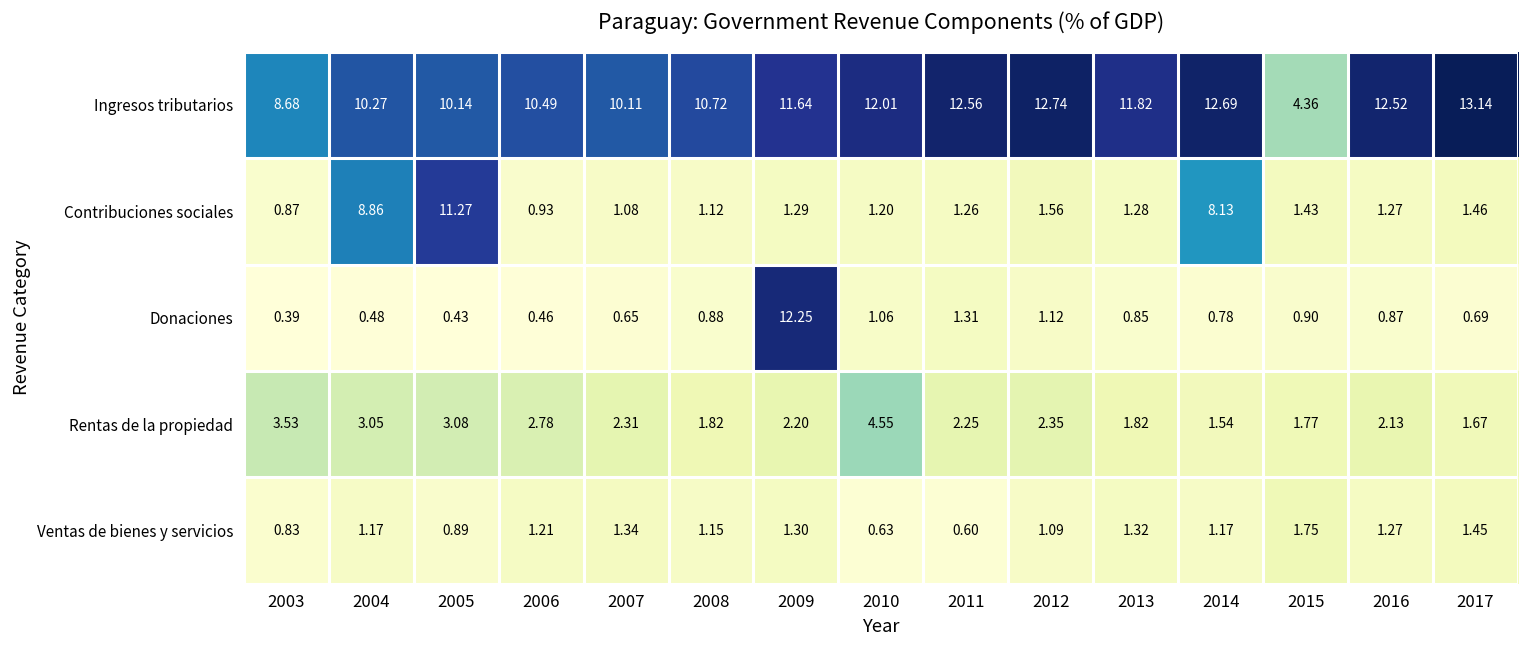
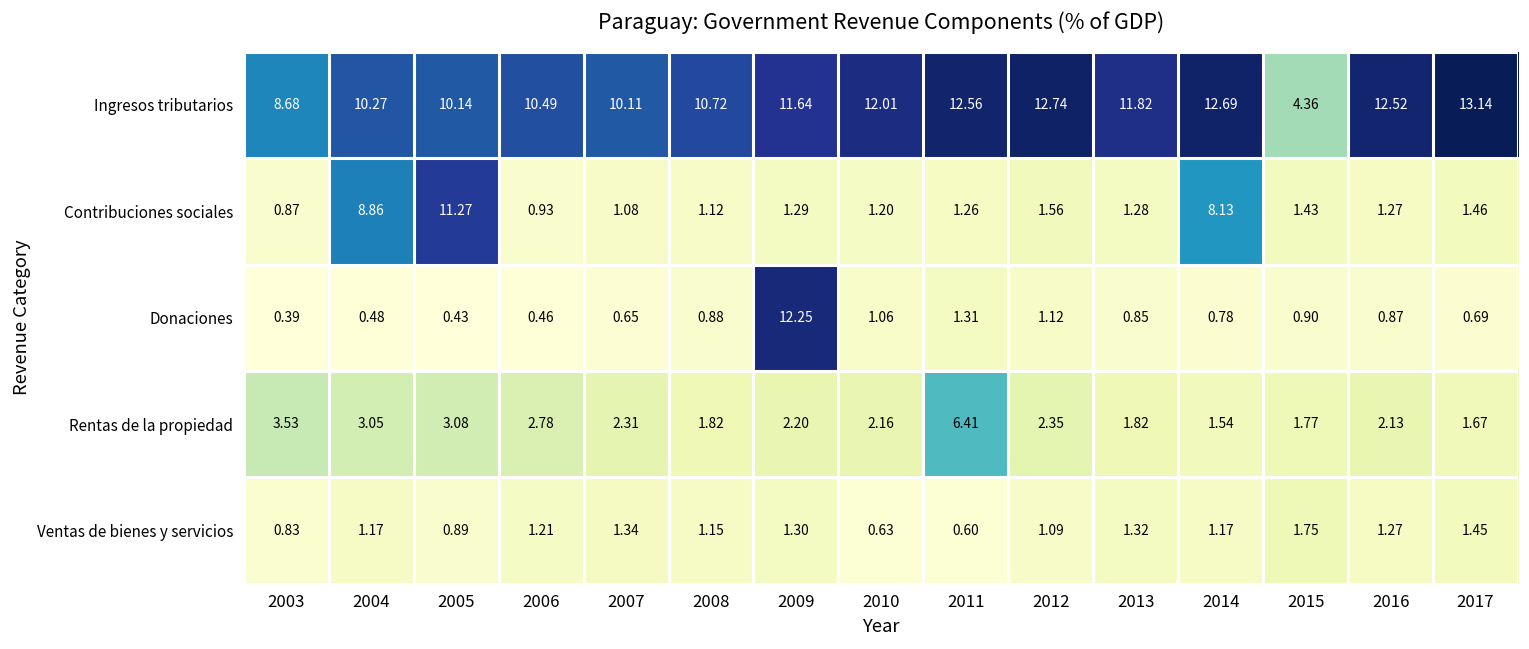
Rentas de la propiedad, 2010: 4.55 -> 2.16
Rentas de la propiedad, 2011: 2.25 -> 6.41
